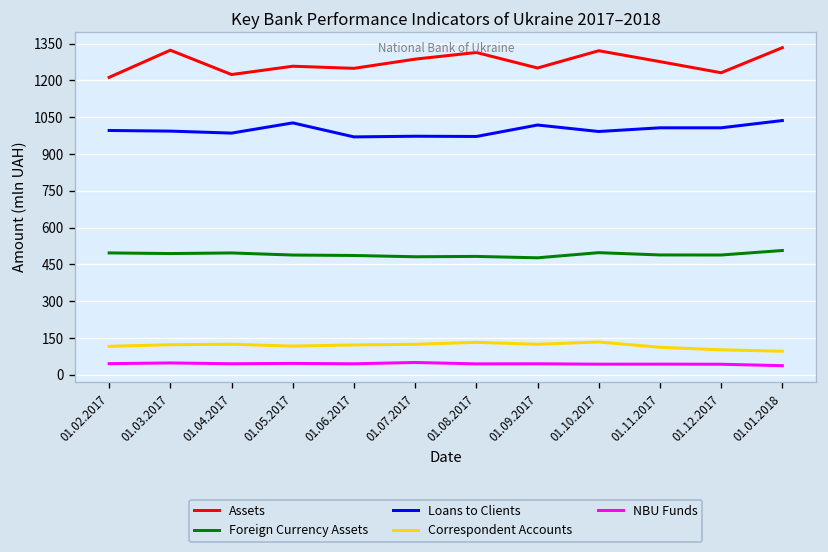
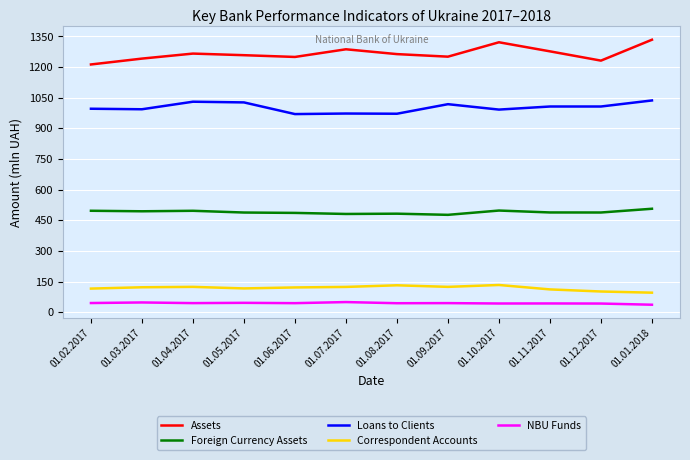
Assets, 01.03.2017: 1320 -> 1240
Assets, 01.04.2017: 1220 -> 1270
Loans to Clients, 01.04.2017: 990 -> 1030
Assets, 01.08.2017: 1310 -> 1260
